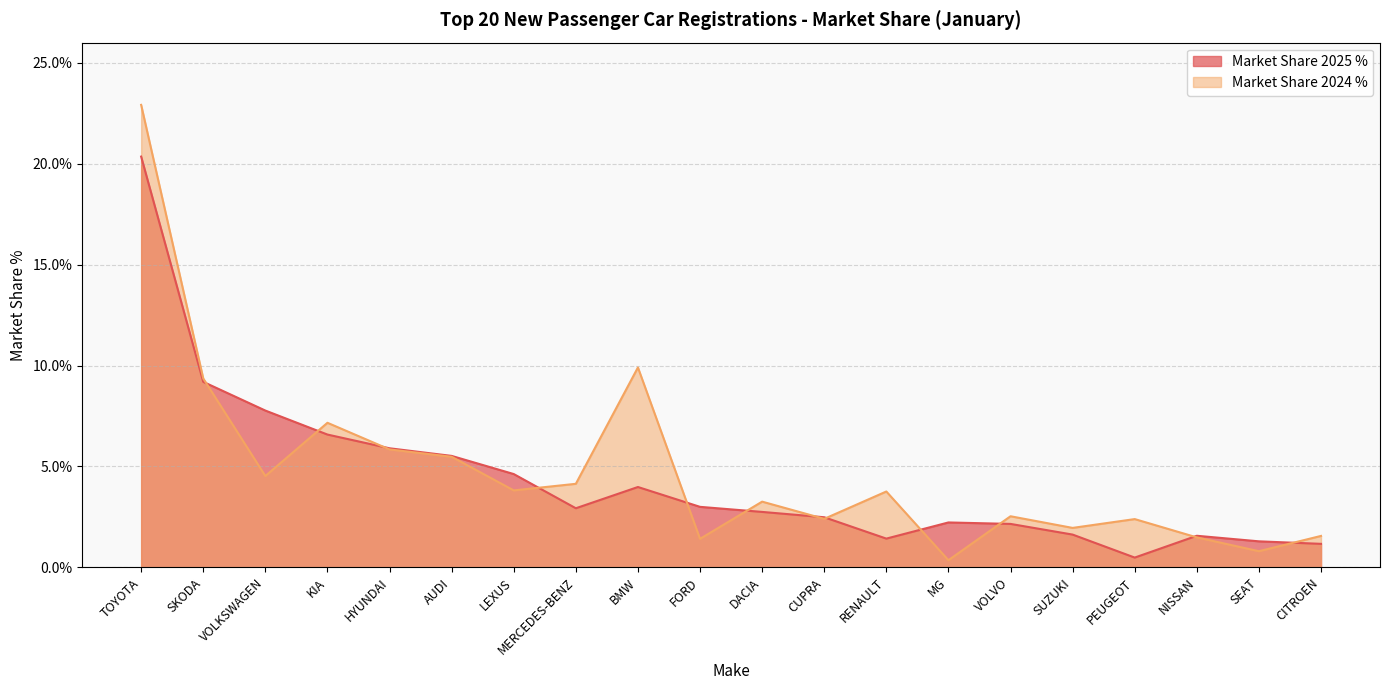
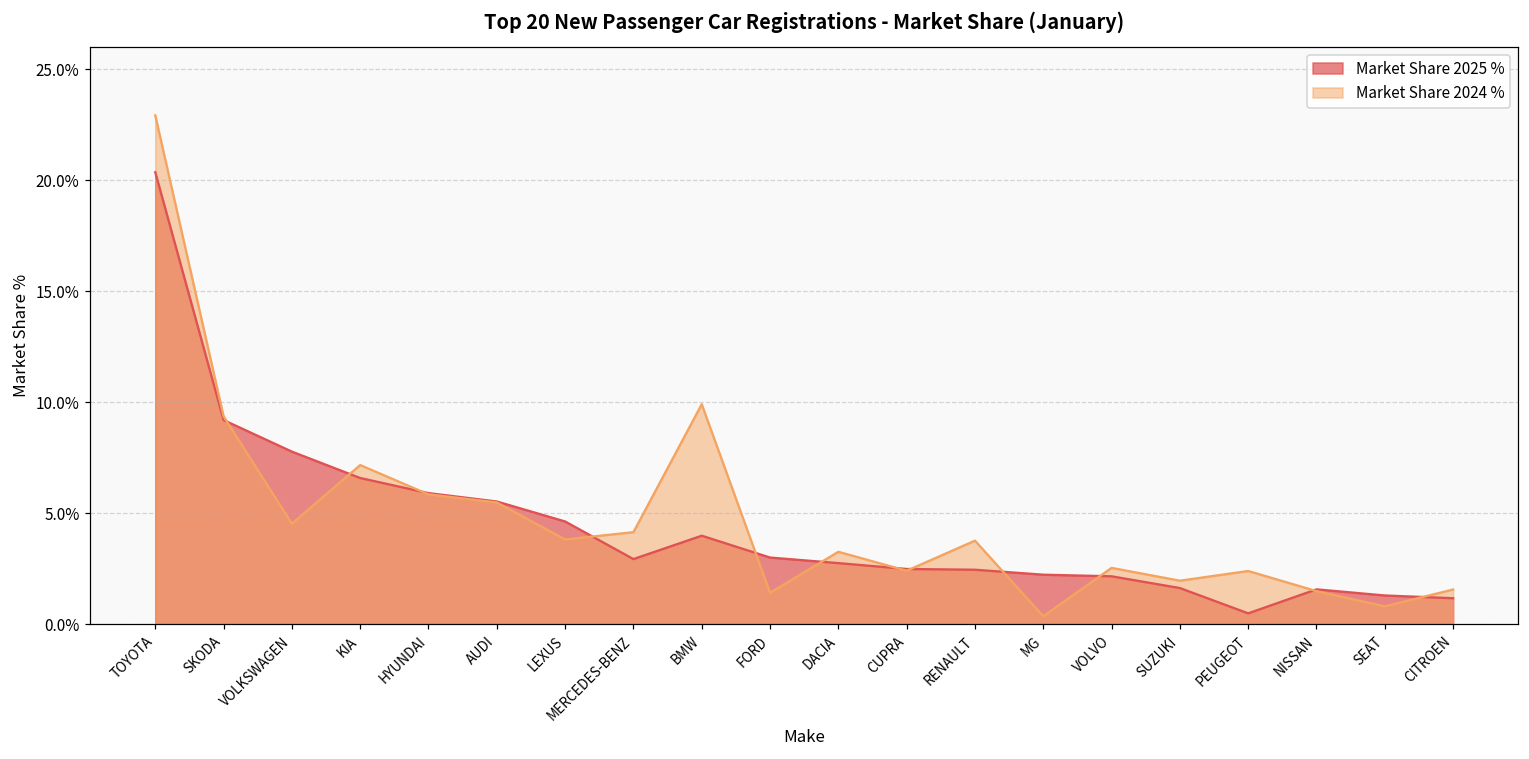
Market Share 2025 %, RENAULT: 1.4% -> 2.4%
